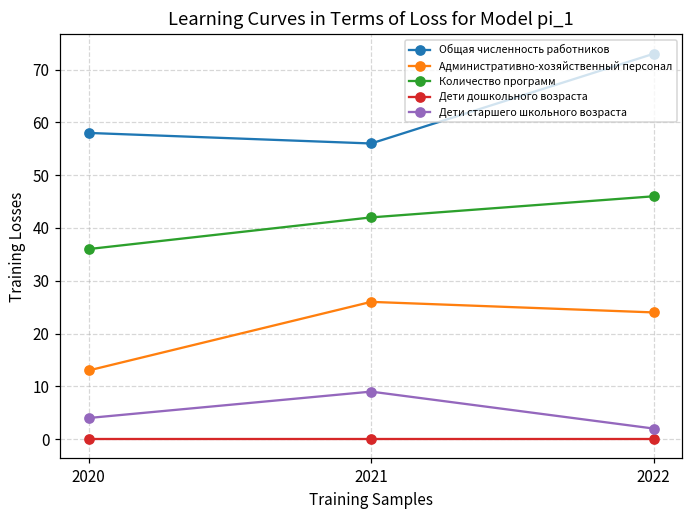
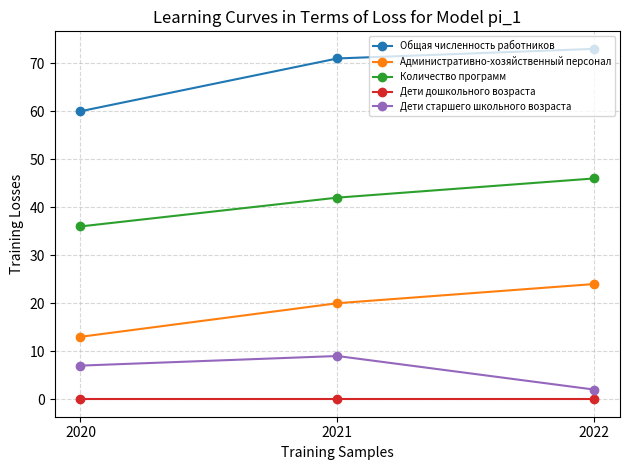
Общая численность работников, 2020: 58 -> 60
Дети старшего школьного возраста, 2020: 4 -> 7
Общая численность работников, 2021: 56 -> 71
Административно-хозяйственный персонал, 2021: 26 -> 20
